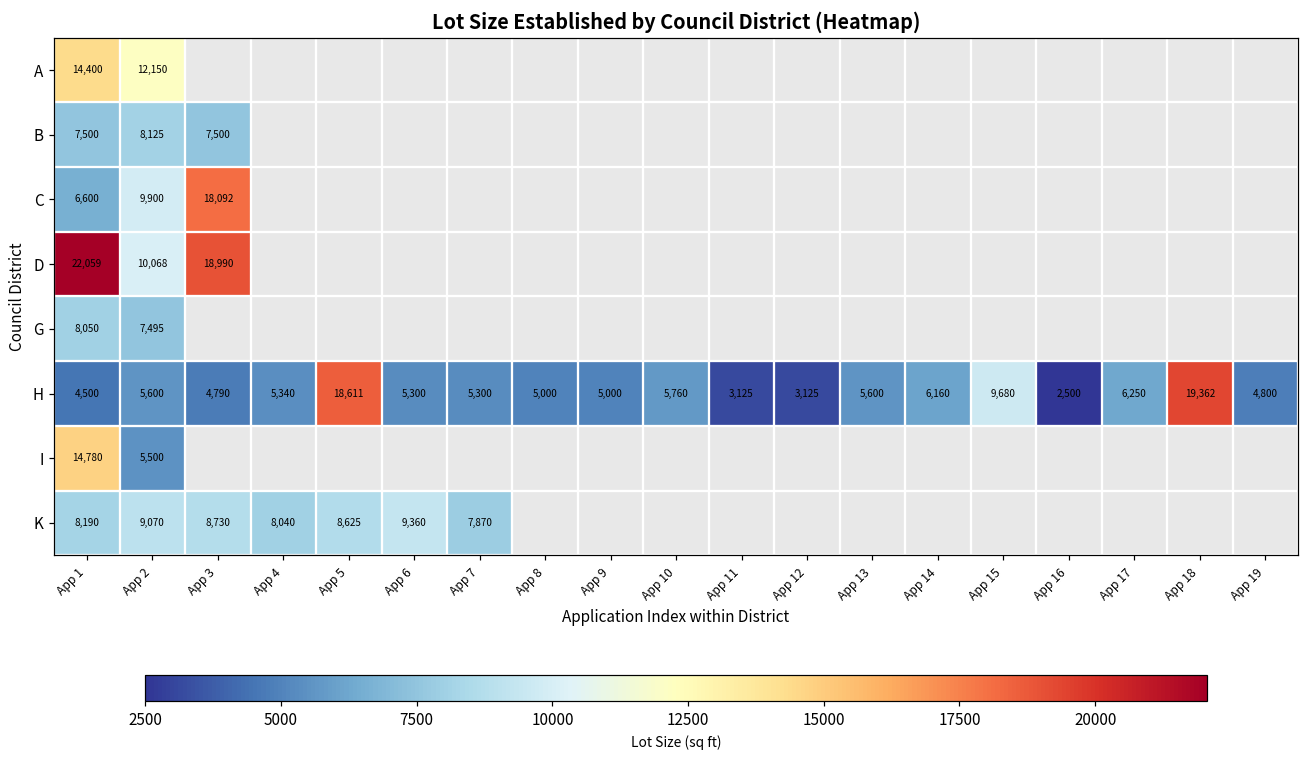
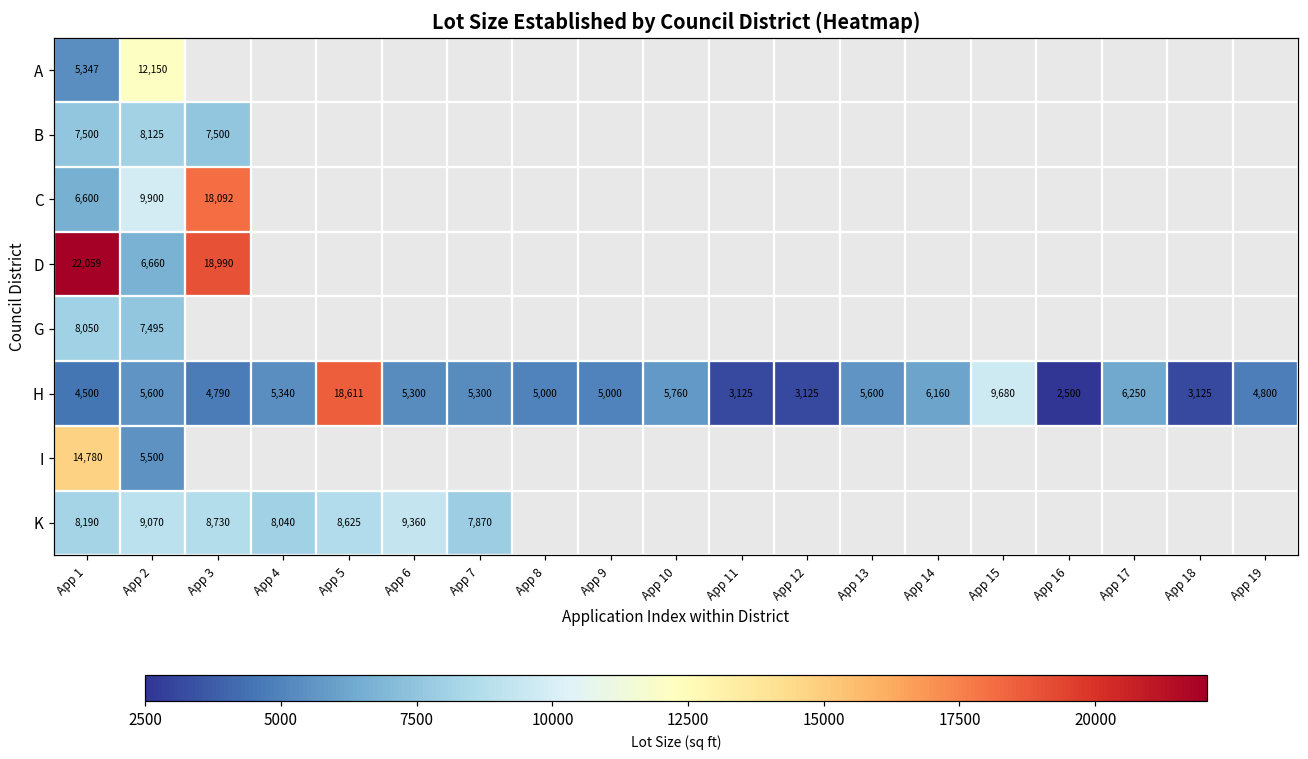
A, App 1: 14,400 -> 5,347
D, App 2: 10,068 -> 6,660
H, App 18: 19,362 -> 3,125
